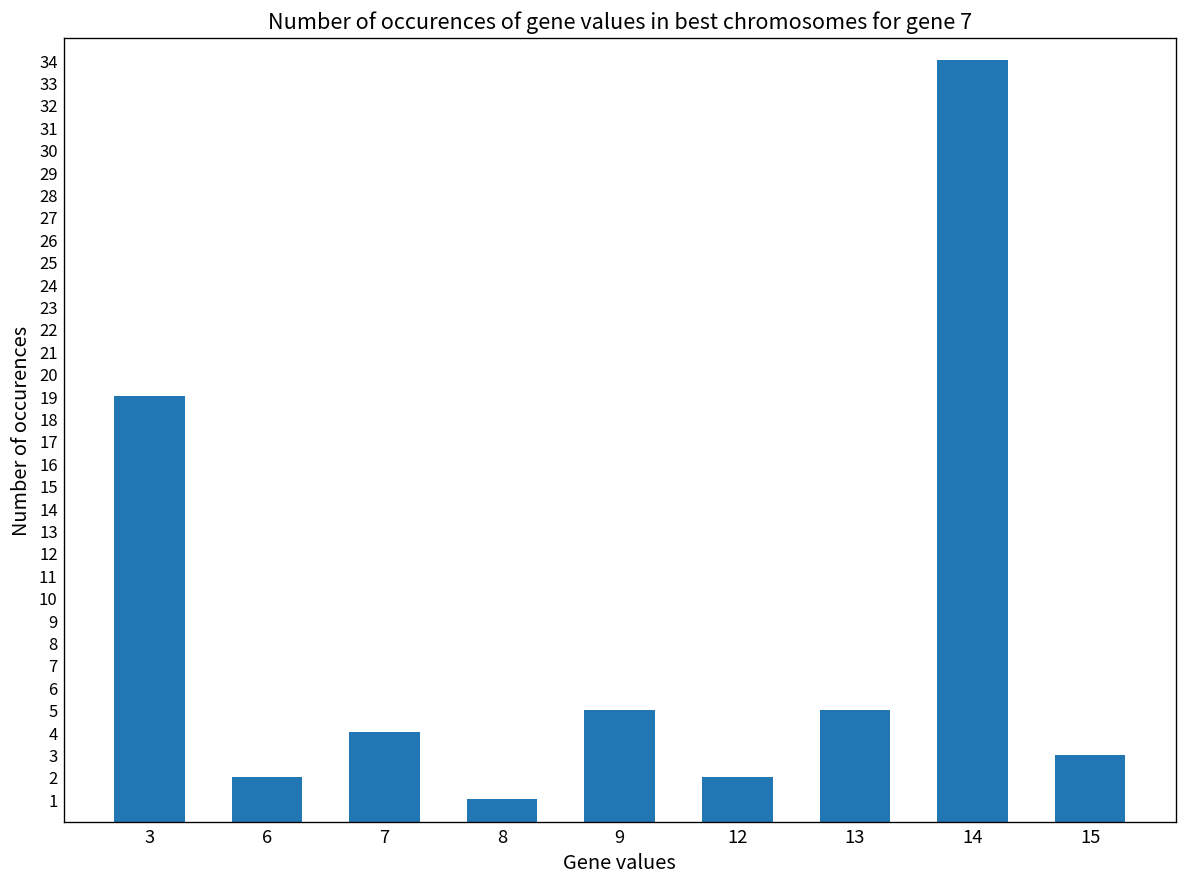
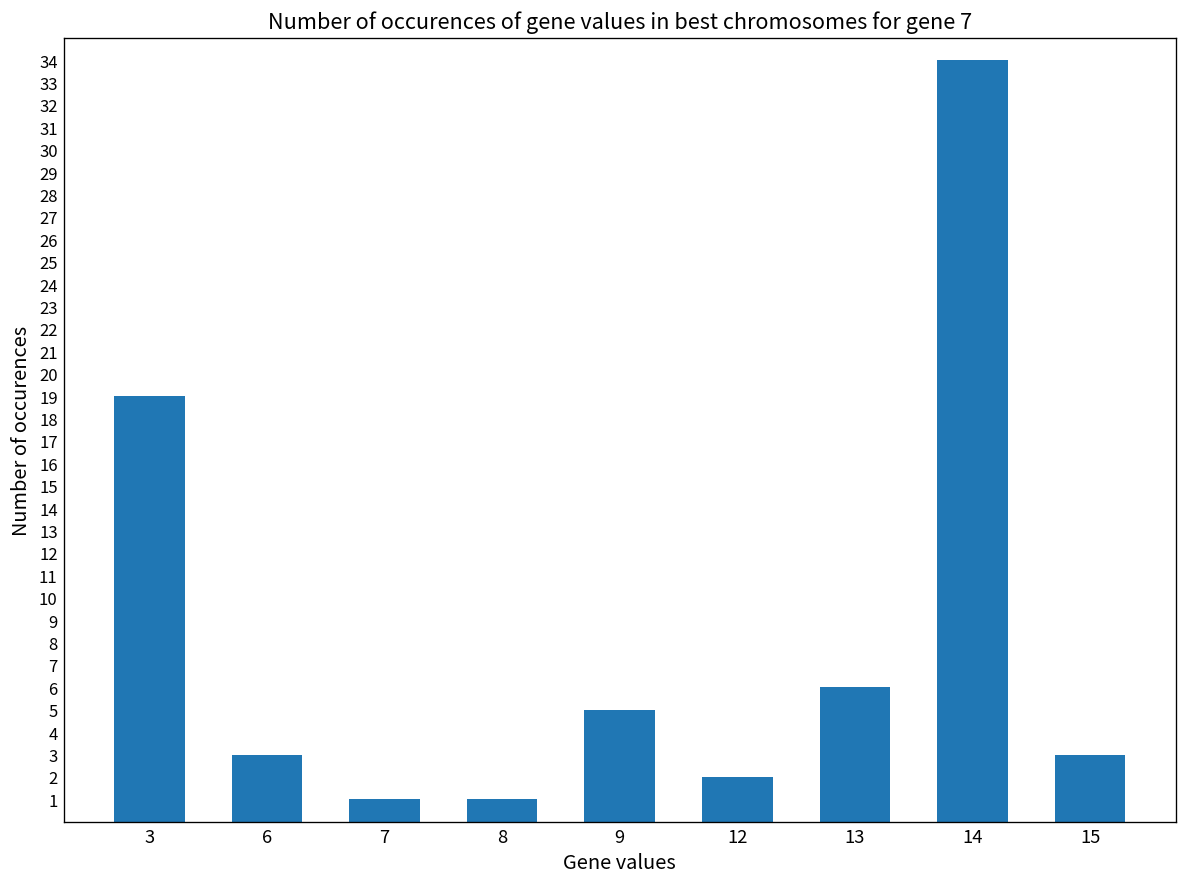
6: 2 -> 3
7: 4 -> 1
13: 5 -> 6
